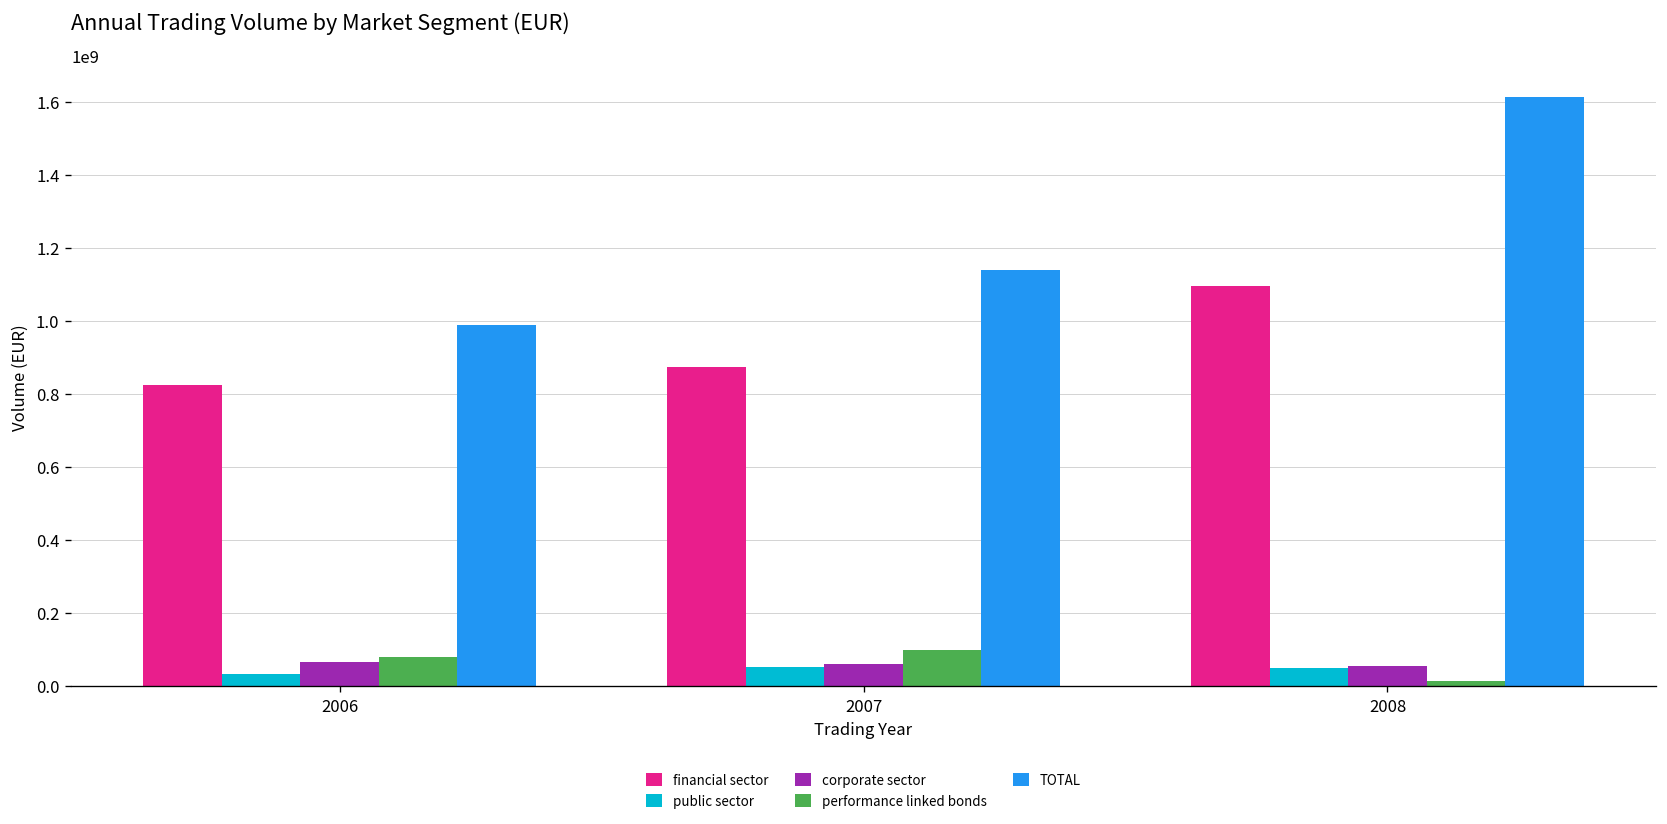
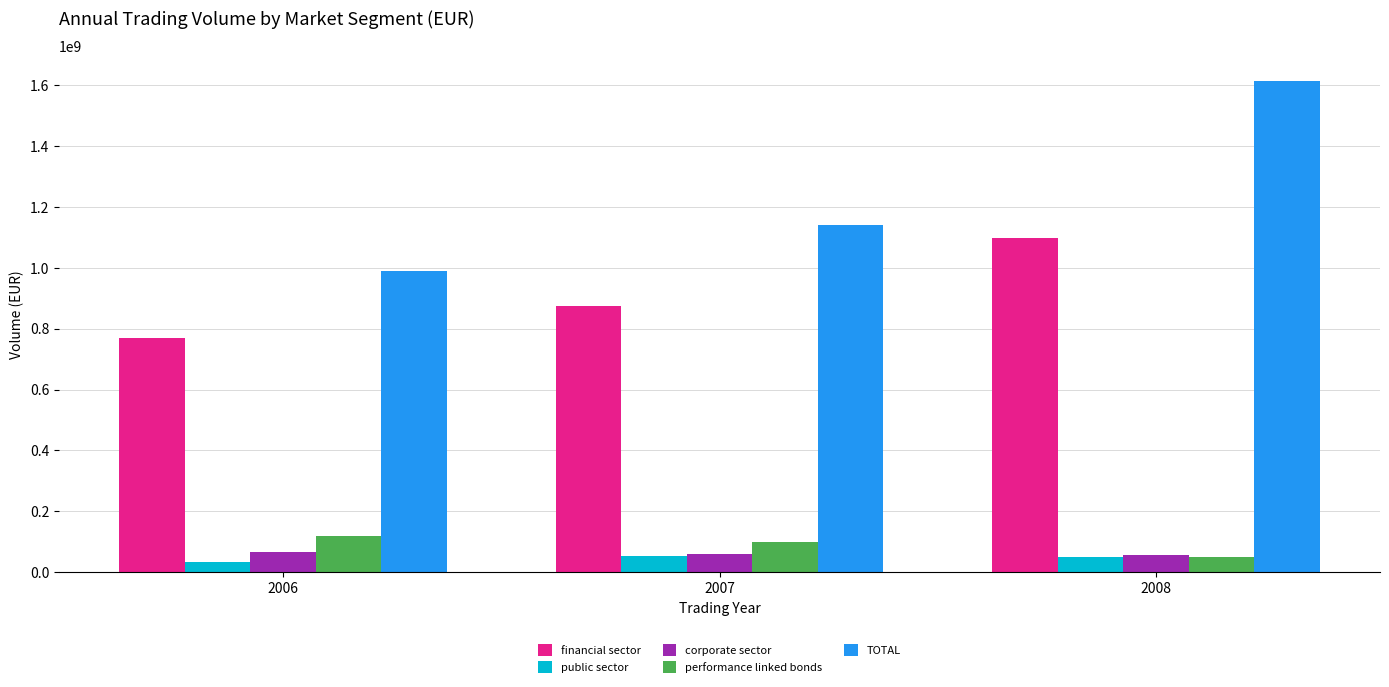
financial sector, 2006: 820000000 -> 770000000
performance linked bonds, 2006: 80000000 -> 120000000
performance linked bonds, 2008: 10000000 -> 50000000
